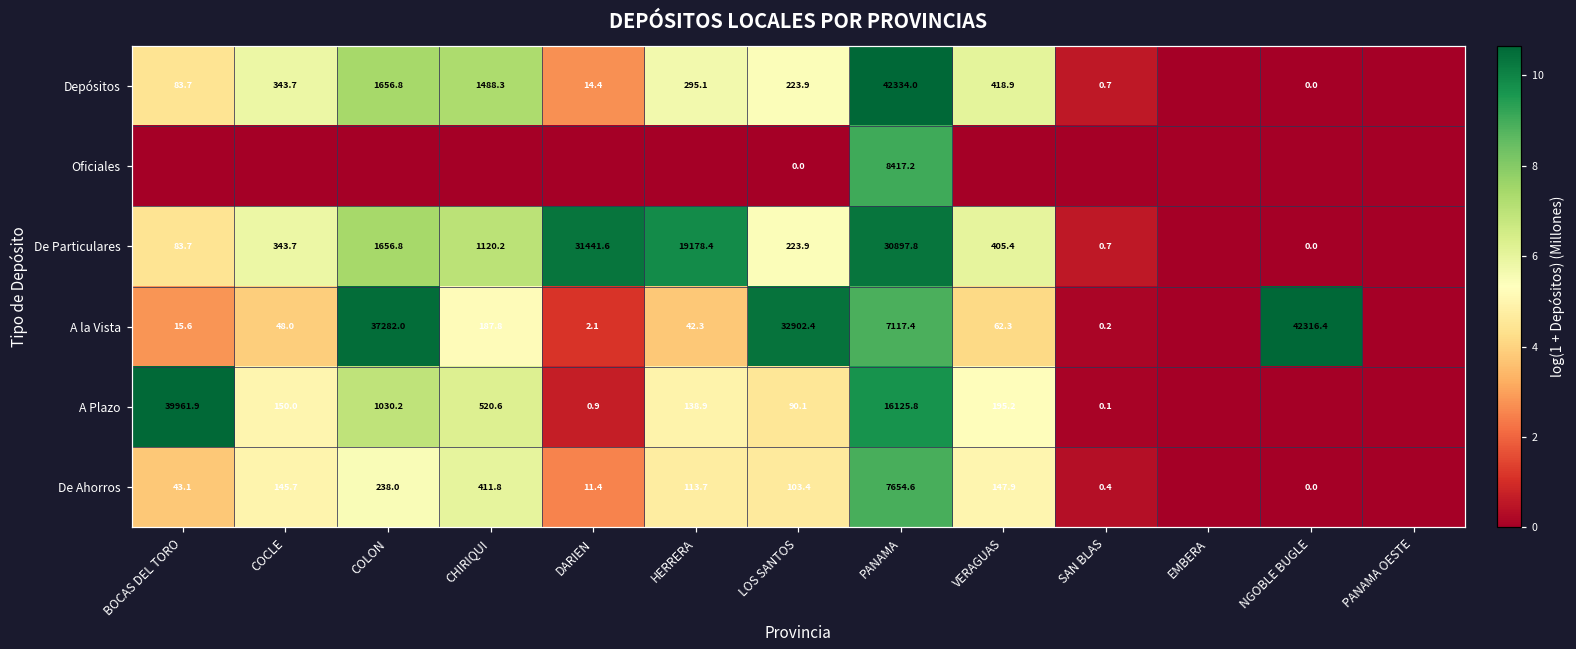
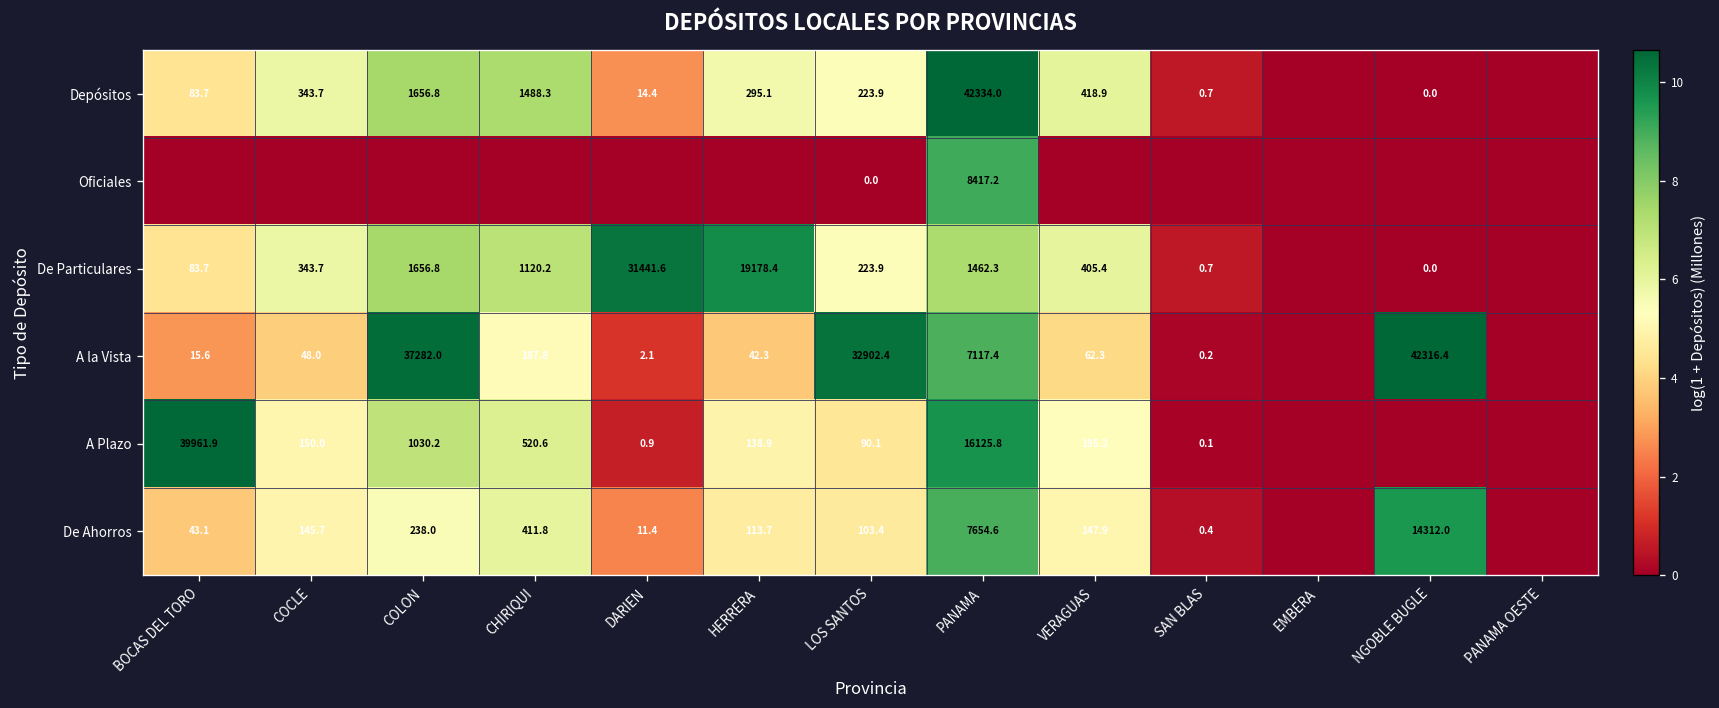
De Particulares, PANAMA: 30897.8 -> 1462.3
De Ahorros, NGOBLE BUGLE: 0.0 -> 14312.0
